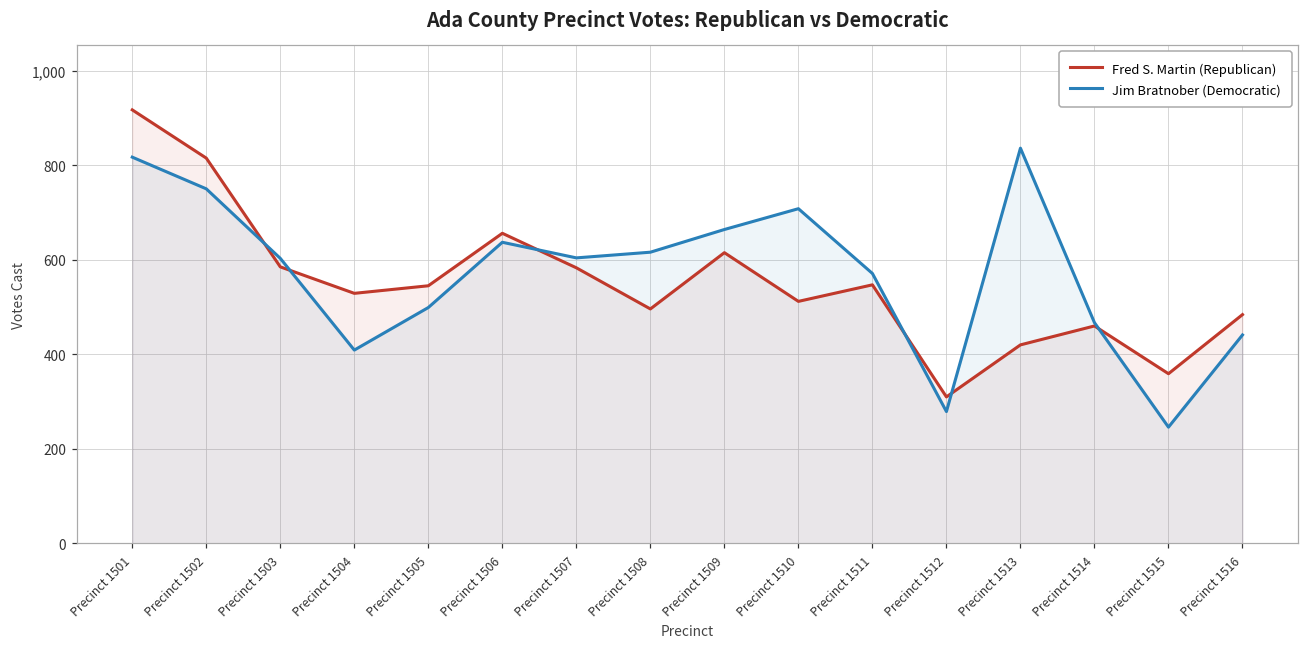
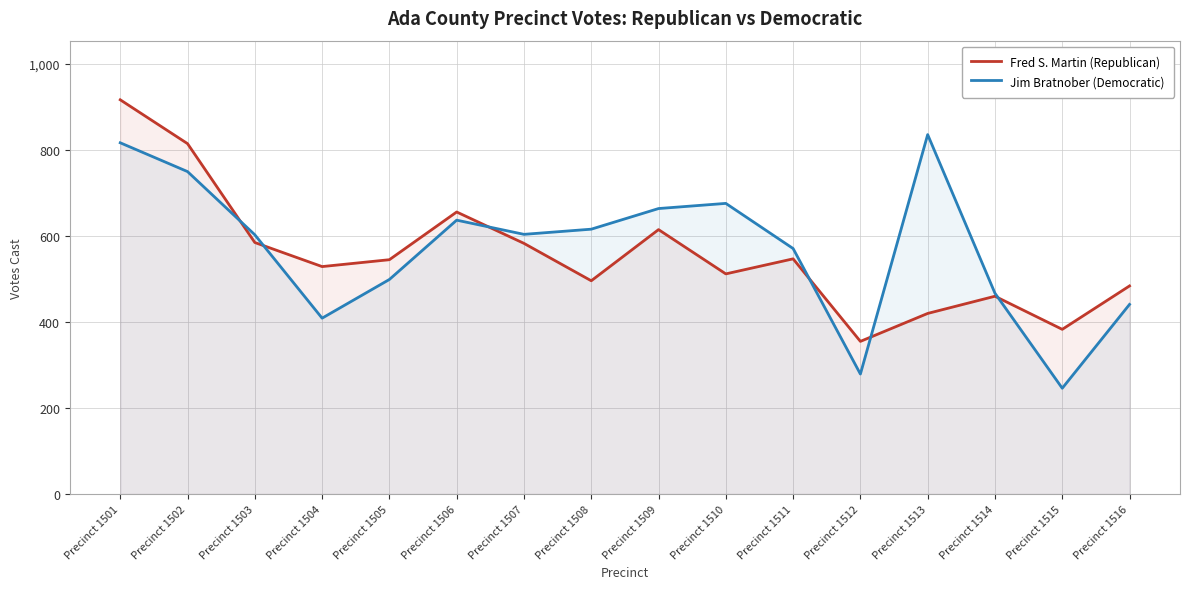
Jim Bratnober (Democratic), Precinct 1510: 710 -> 680
Fred S. Martin (Republican), Precinct 1512: 310 -> 360
Fred S. Martin (Republican), Precinct 1515: 360 -> 380
